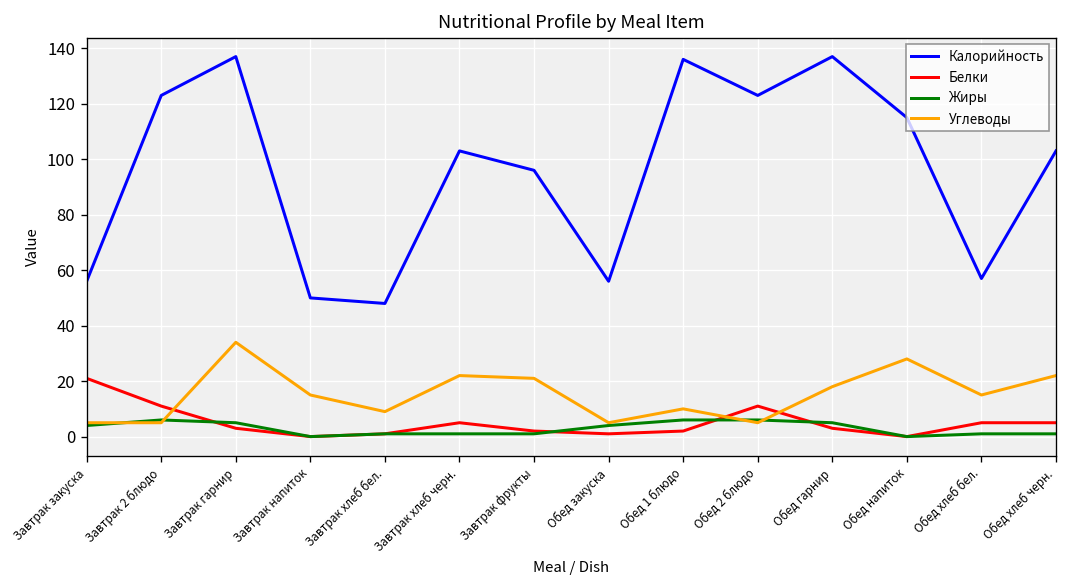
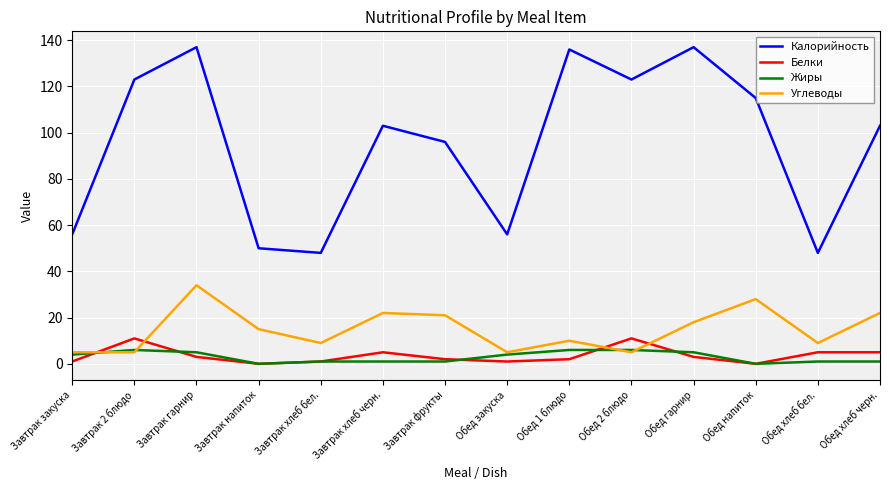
Белки, Завтрак закуска: 21 -> 1
Калорийность, Обед хлеб бел.: 57 -> 48
Углеводы, Обед хлеб бел.: 15 -> 9
